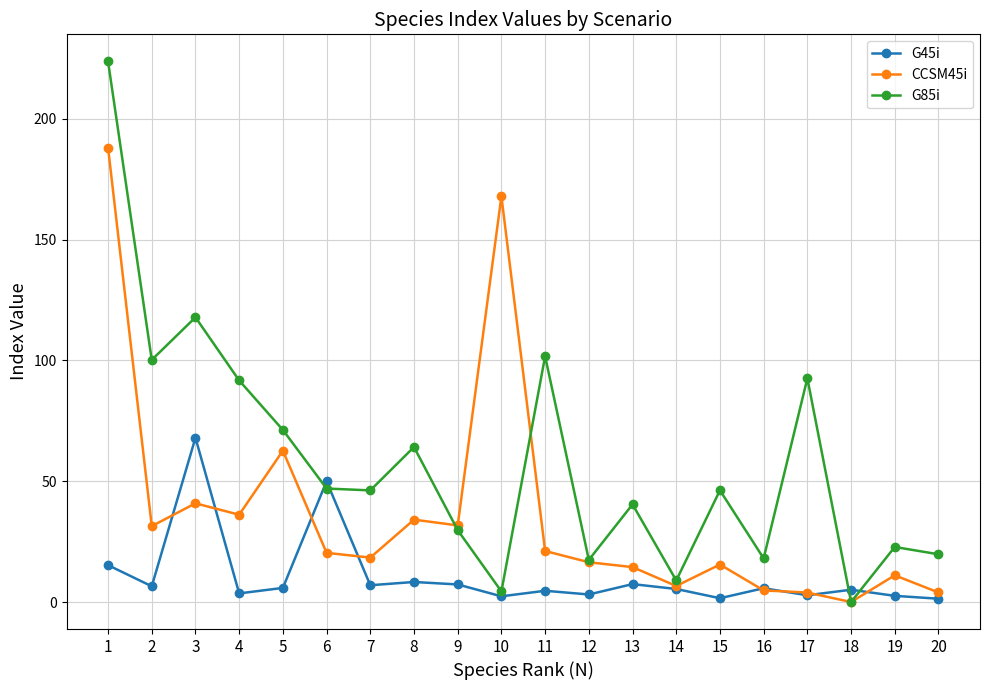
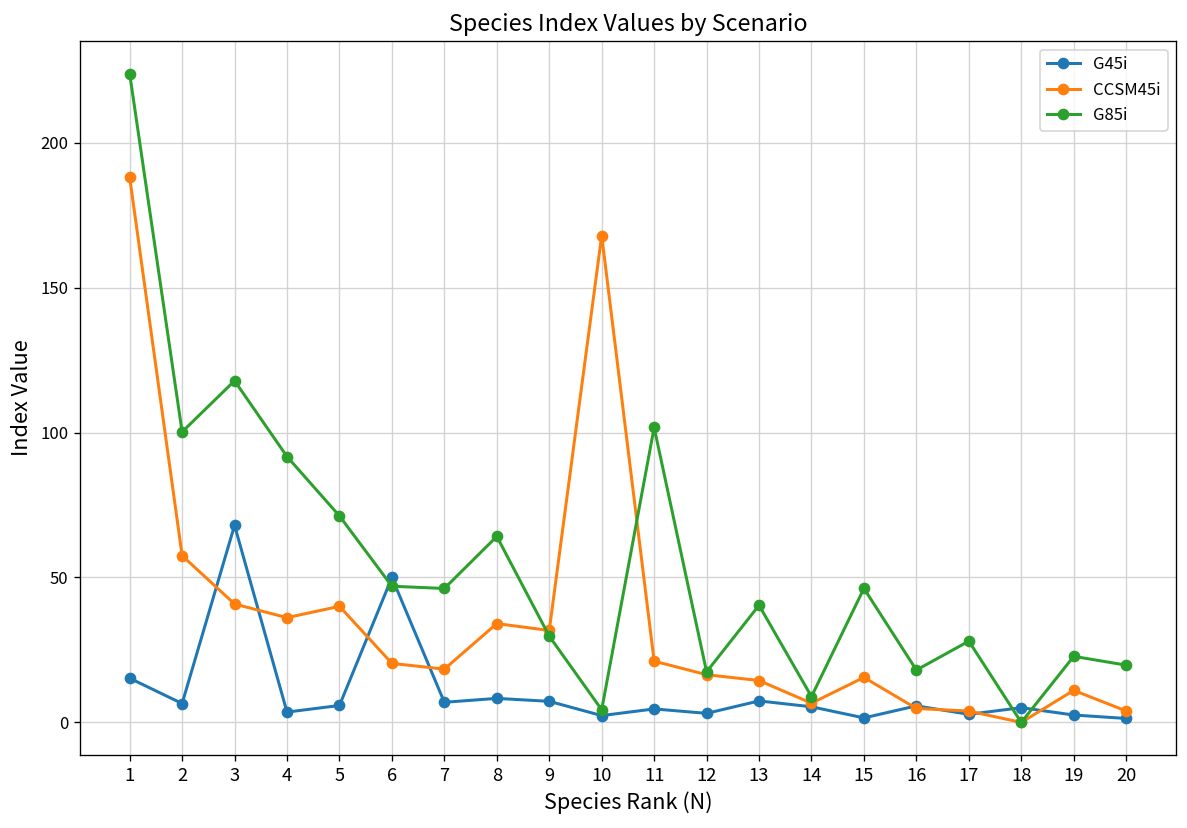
CCSM45i, 2: 31 -> 58
CCSM45i, 5: 63 -> 40
G85i, 17: 93 -> 28
